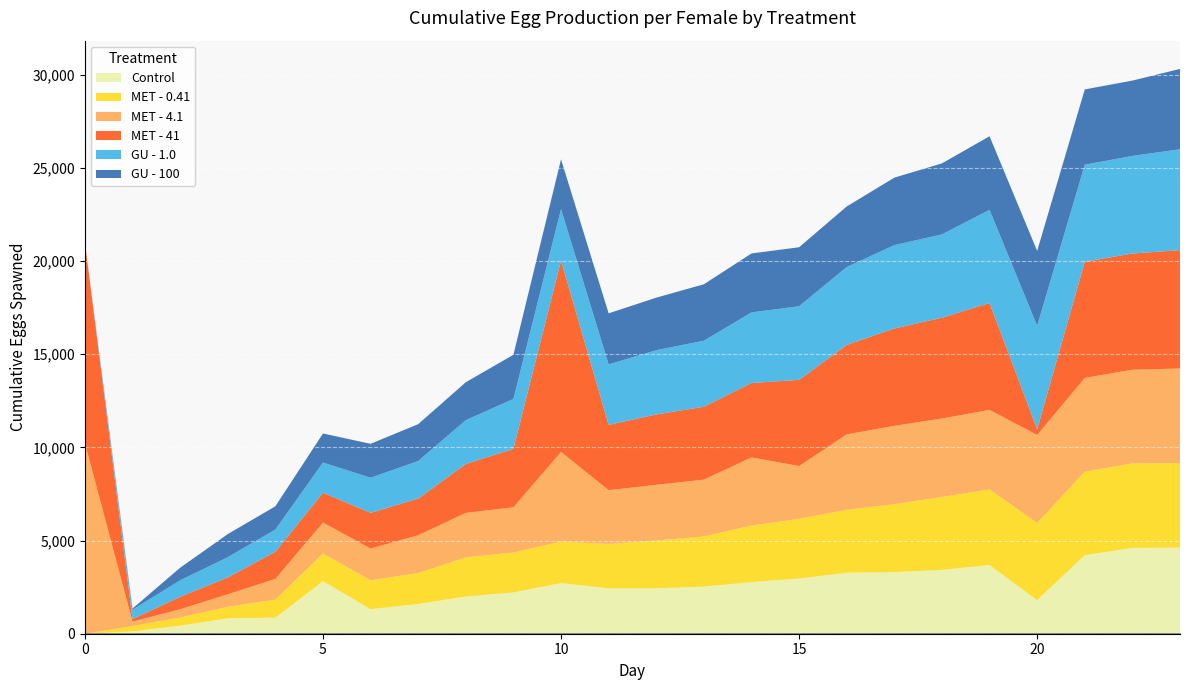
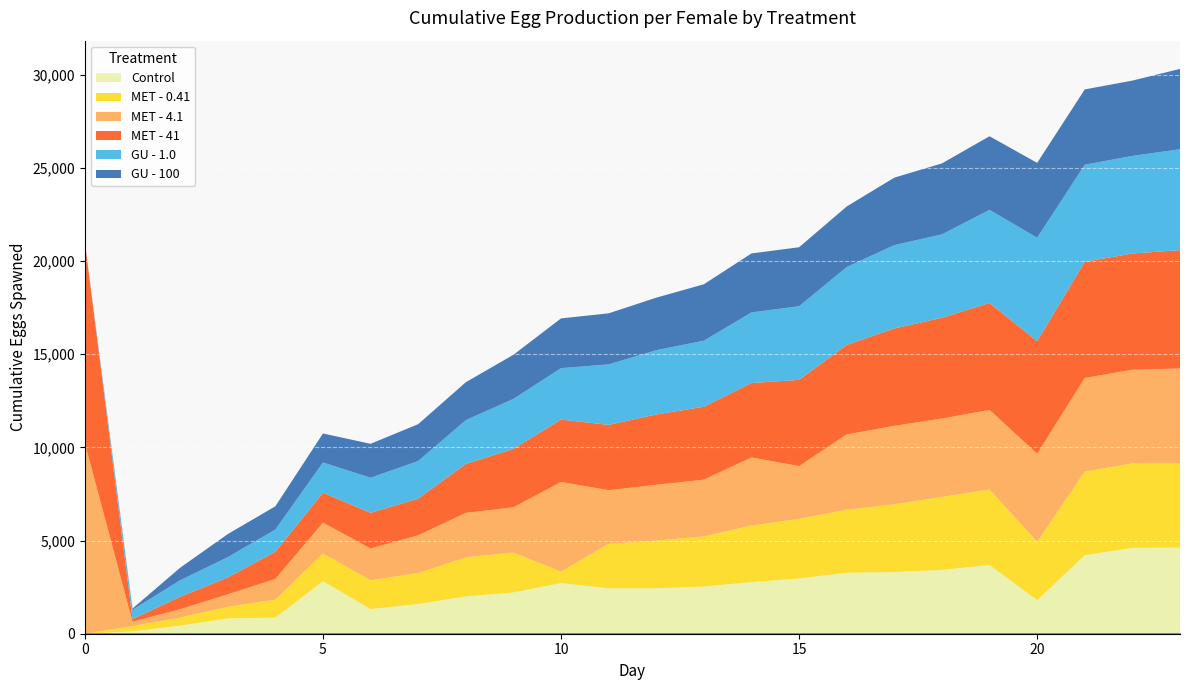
MET - 0.41, 10: 2,200 -> 600
MET - 41, 10: 10,300 -> 3,300
MET - 0.41, 20: 4,100 -> 3,100
MET - 41, 20: 300 -> 6,000
